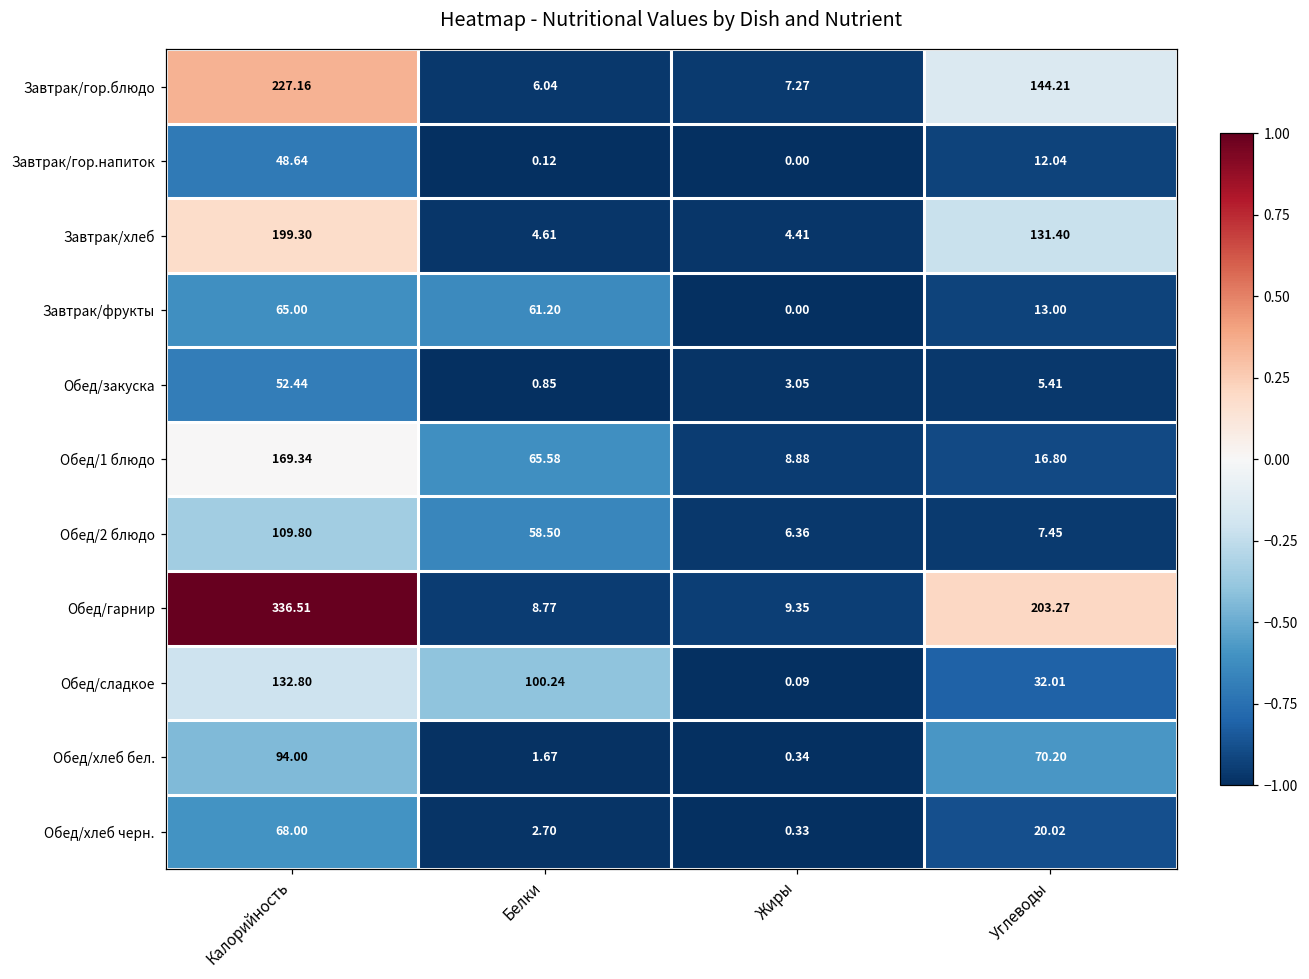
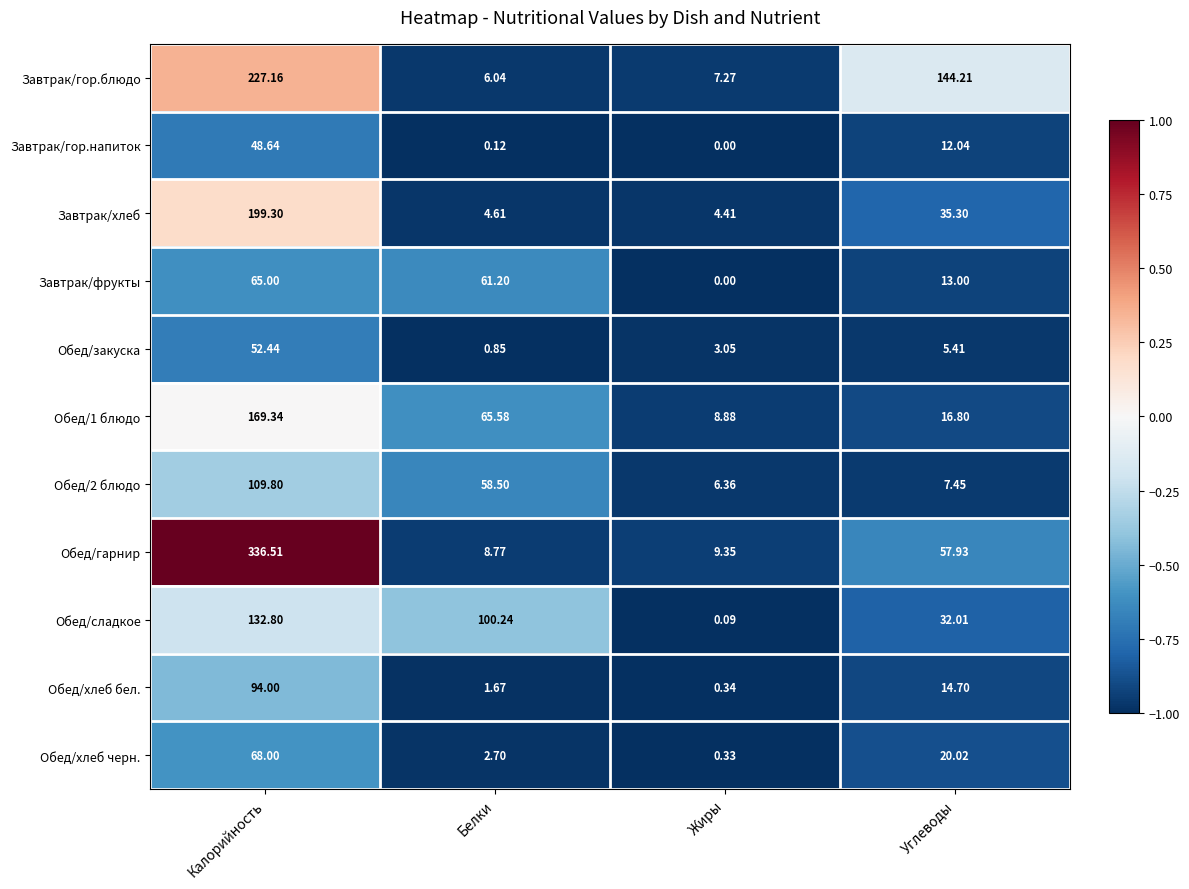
Завтрак/хлеб, Углеводы: 131.40 -> 35.30
Обед/гарнир, Углеводы: 203.27 -> 57.93
Обед/хлеб бел., Углеводы: 70.20 -> 14.70
